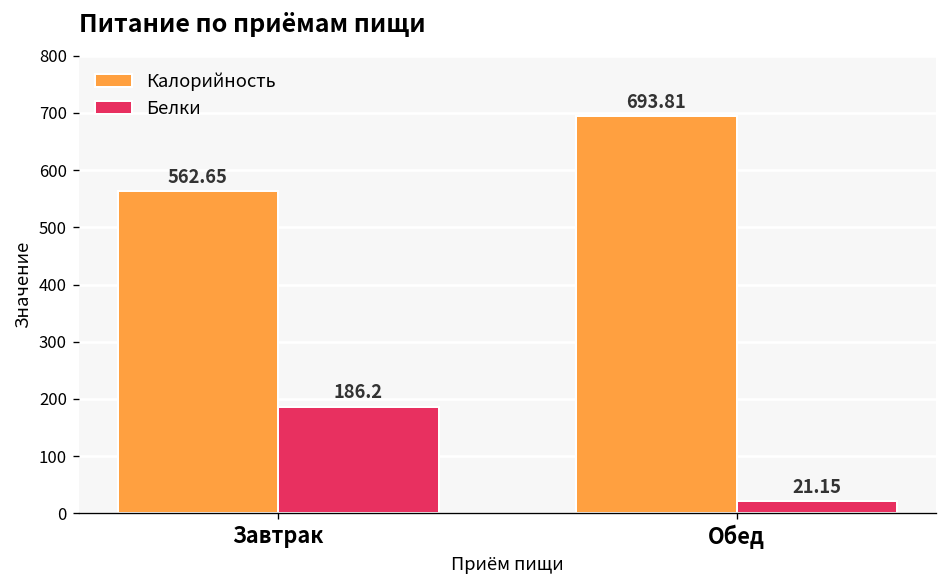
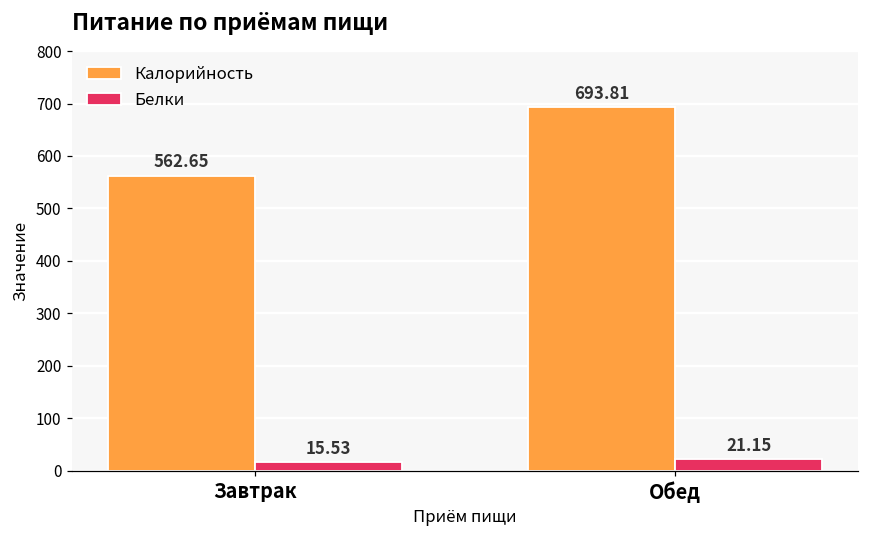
Белки, Завтрак: 186.2 -> 15.53
